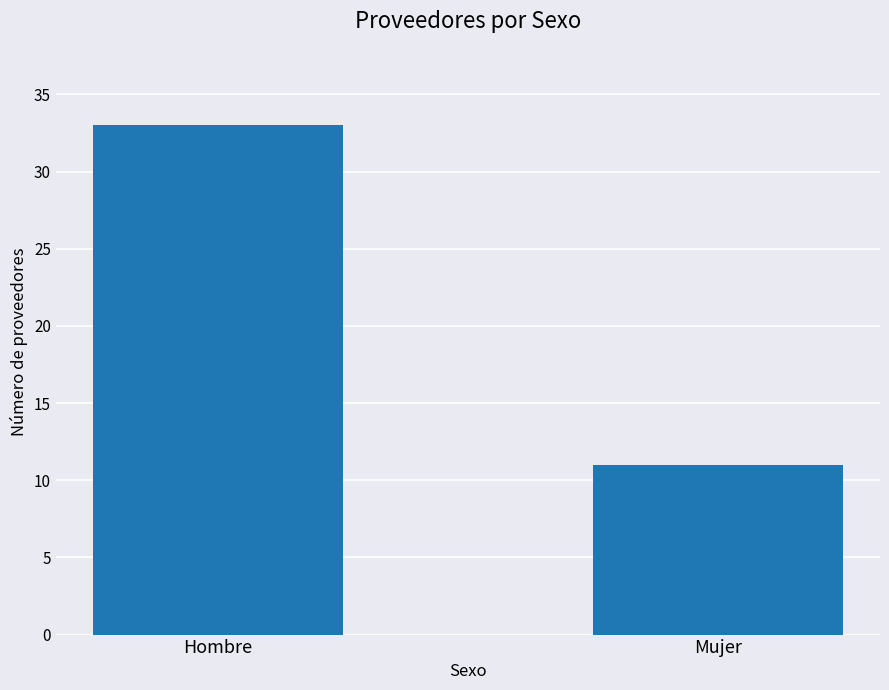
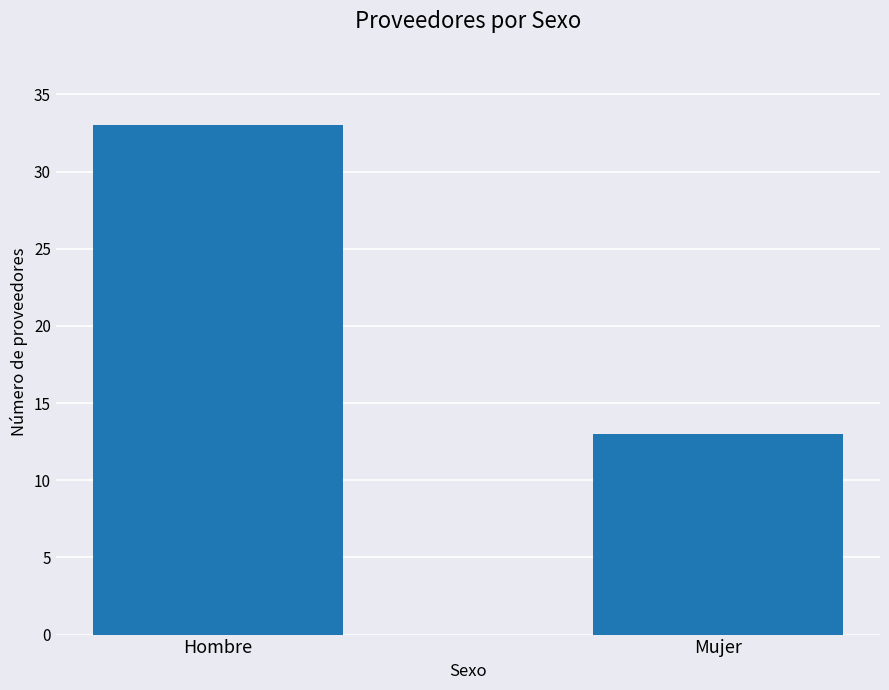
Mujer: 11 -> 13
